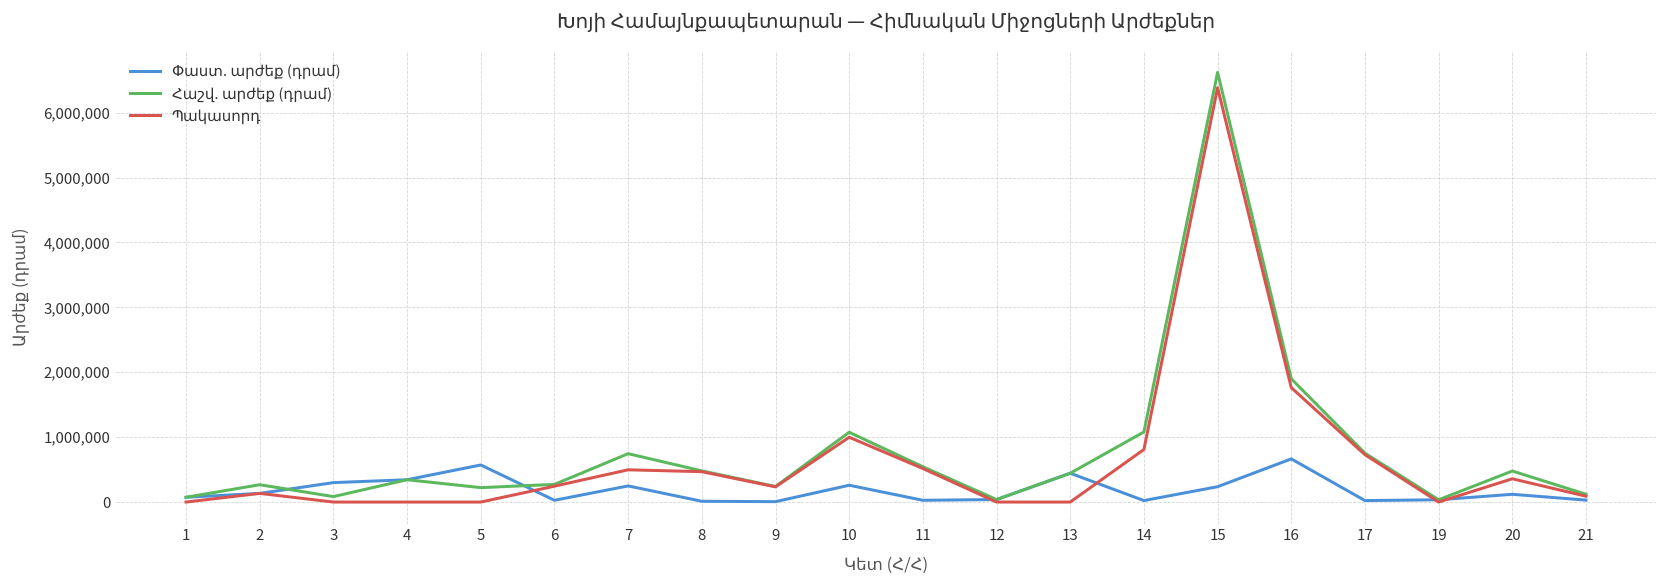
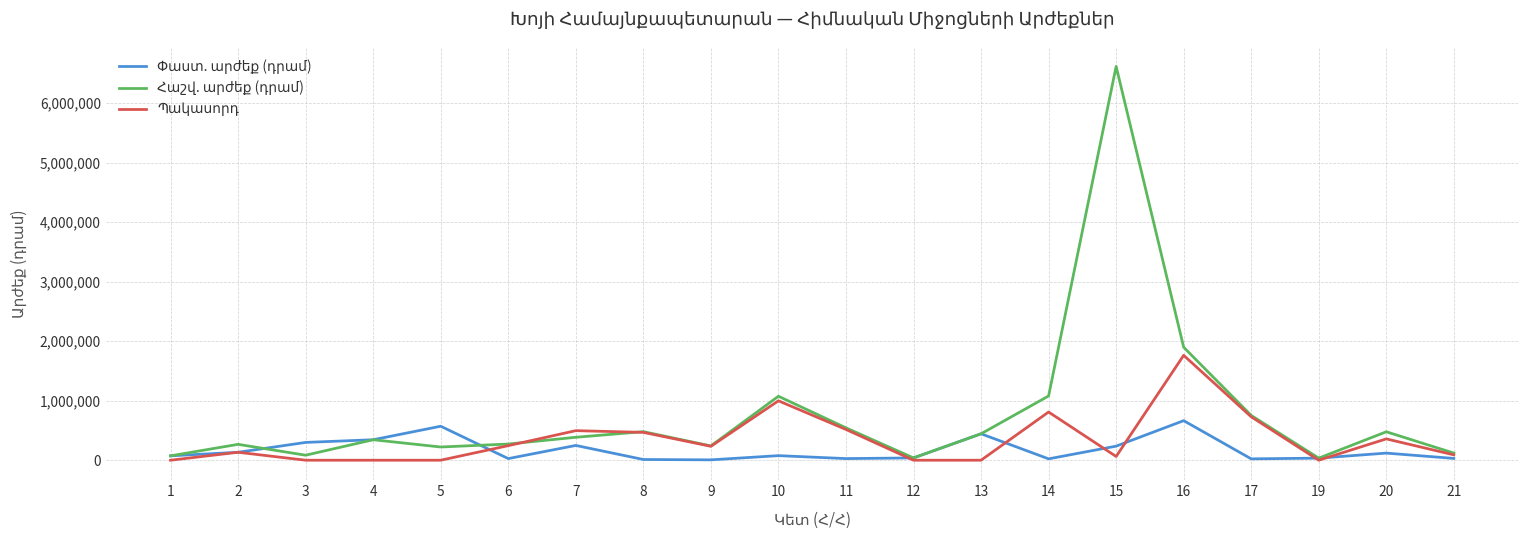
Հաշվ. արժեք (դրամ), 7: 700,000 -> 400,000
Փաստ. արժեք (դրամ), 10: 300,000 -> 100,000
Պակասորդ, 15: 6,400,000 -> 100,000
